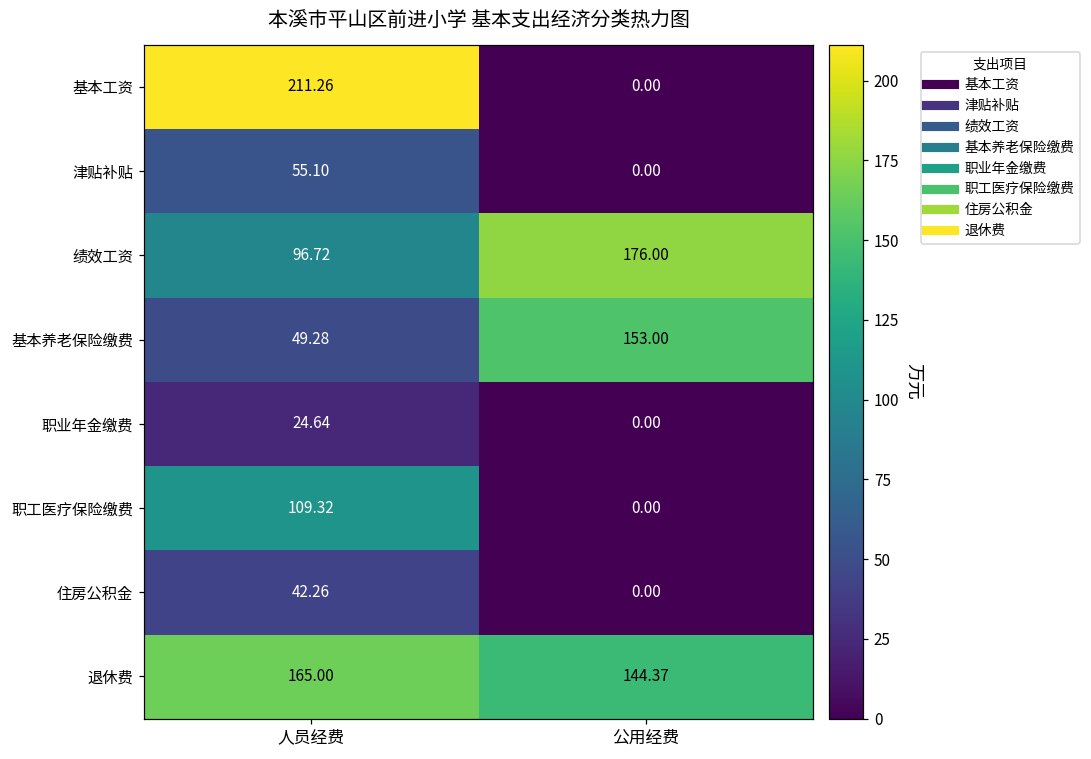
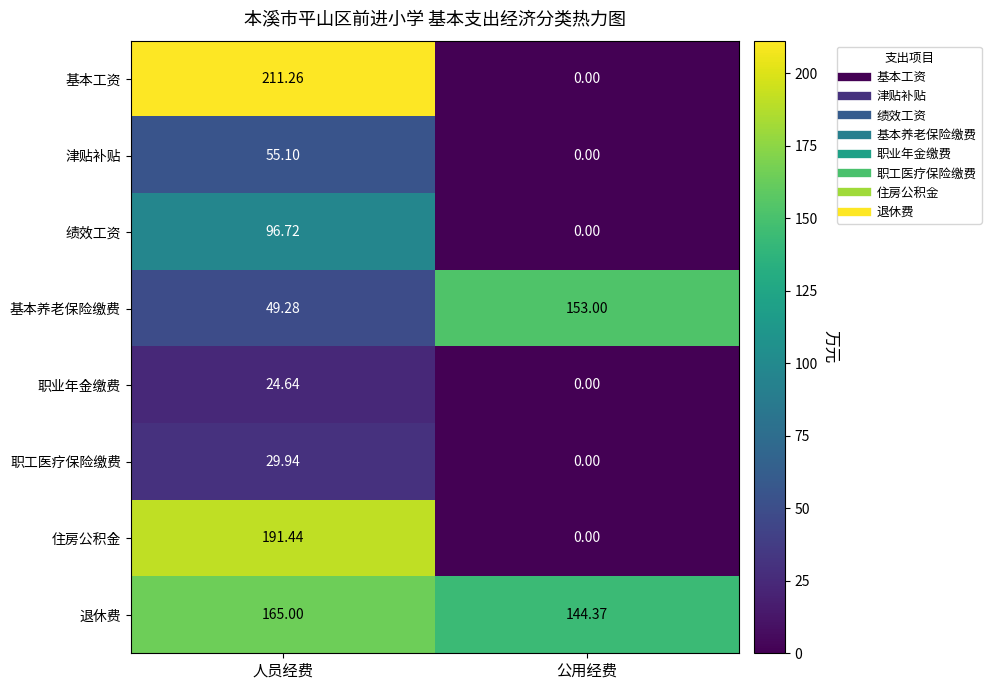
绩效工资, 公用经费: 176.00 -> 0.00
职工医疗保险缴费, 人员经费: 109.32 -> 29.94
住房公积金, 人员经费: 42.26 -> 191.44
